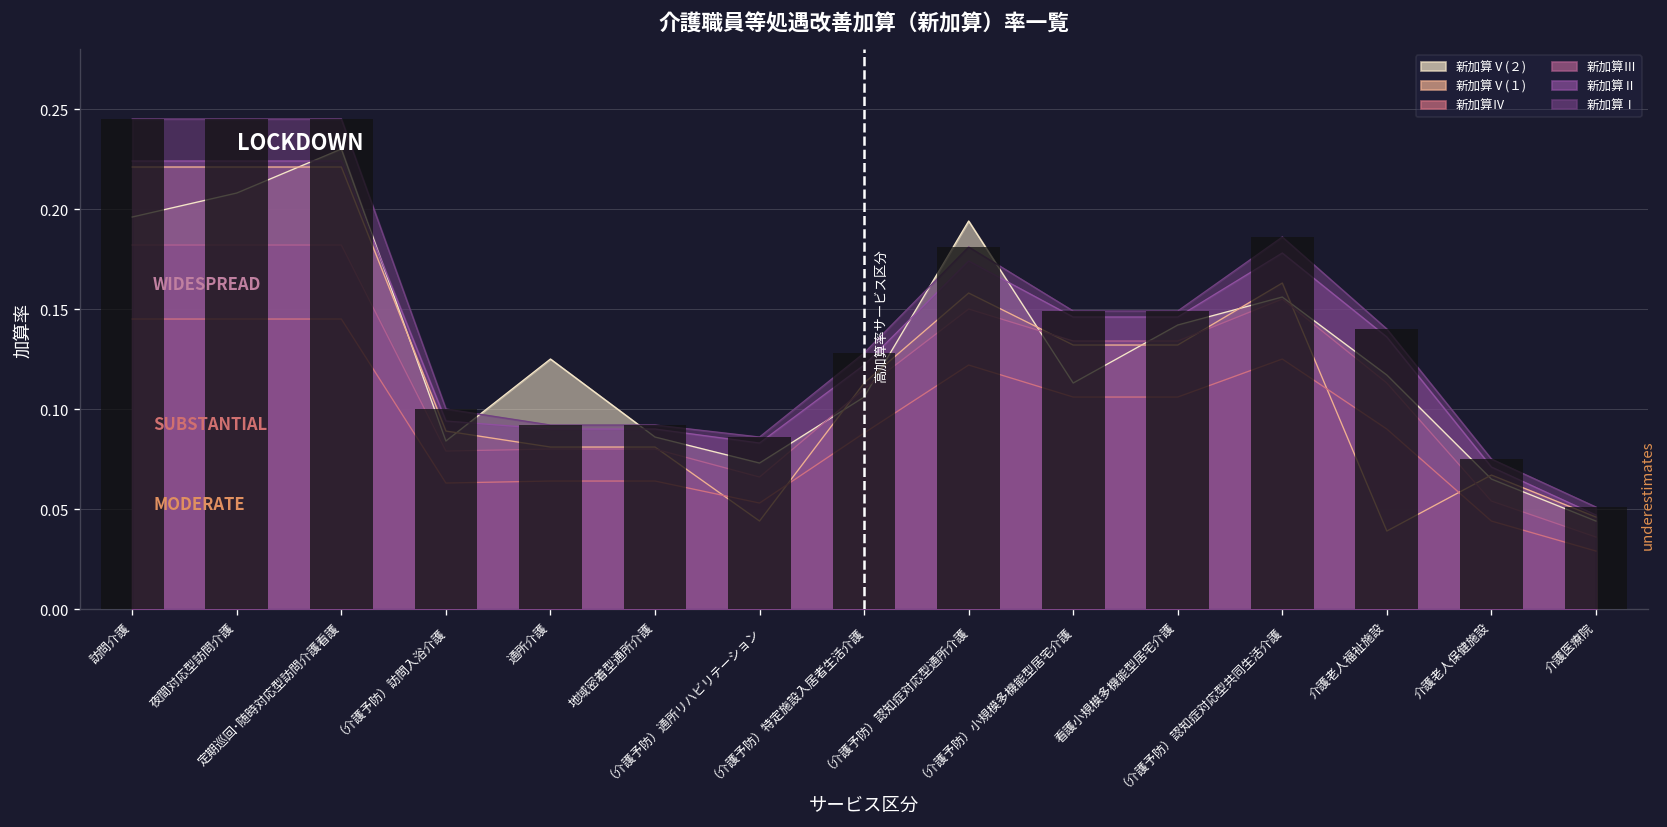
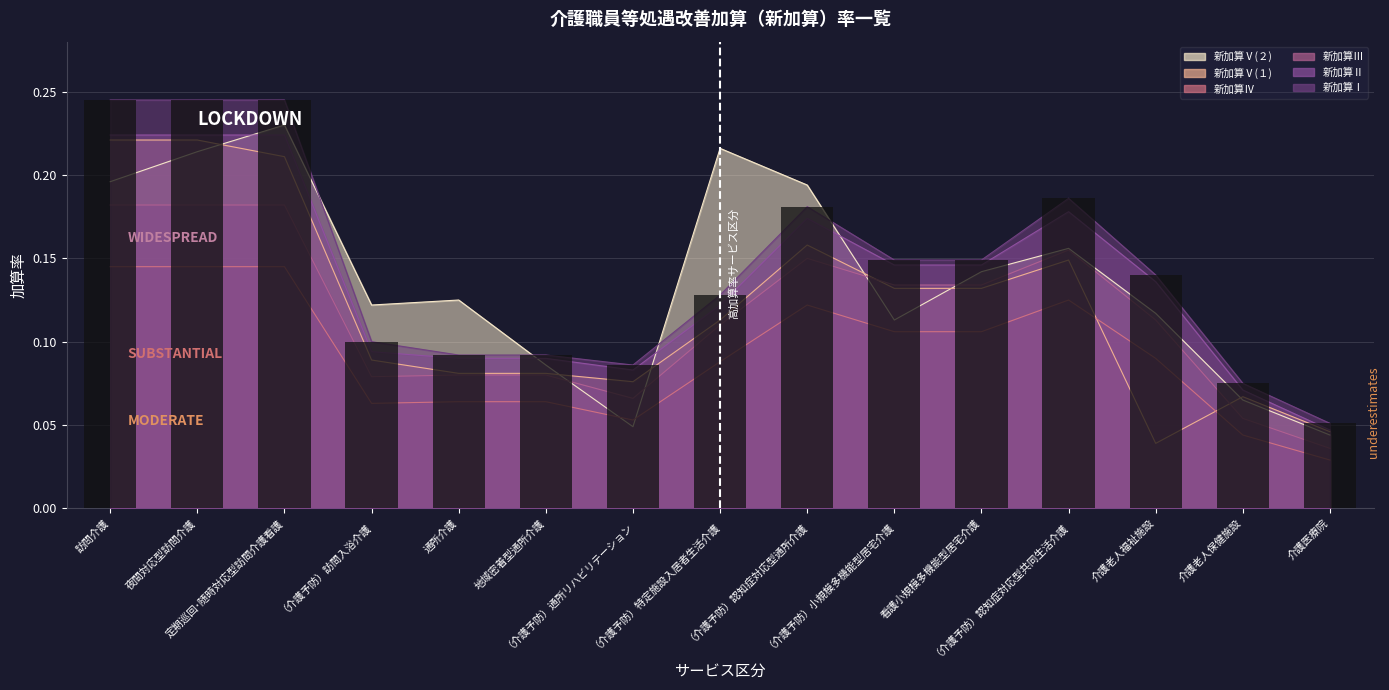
新加算Ⅴ(２), 夜間対応型訪問介護: 0.208 -> 0.214
新加算Ⅴ(１), 定期巡回･随時対応型訪問介護看護: 0.221 -> 0.211
新加算Ⅴ(２), （介護予防）訪問入浴介護: 0.084 -> 0.122
新加算Ⅴ(２), （介護予防）通所リハビリテーション: 0.073 -> 0.049
新加算Ⅴ(１), （介護予防）通所リハビリテーション: 0.044 -> 0.076
新加算Ⅴ(２), （介護予防）特定施設入居者生活介護: 0.106 -> 0.216
新加算Ⅴ(１), （介護予防）認知症対応型共同生活介護: 0.163 -> 0.149
